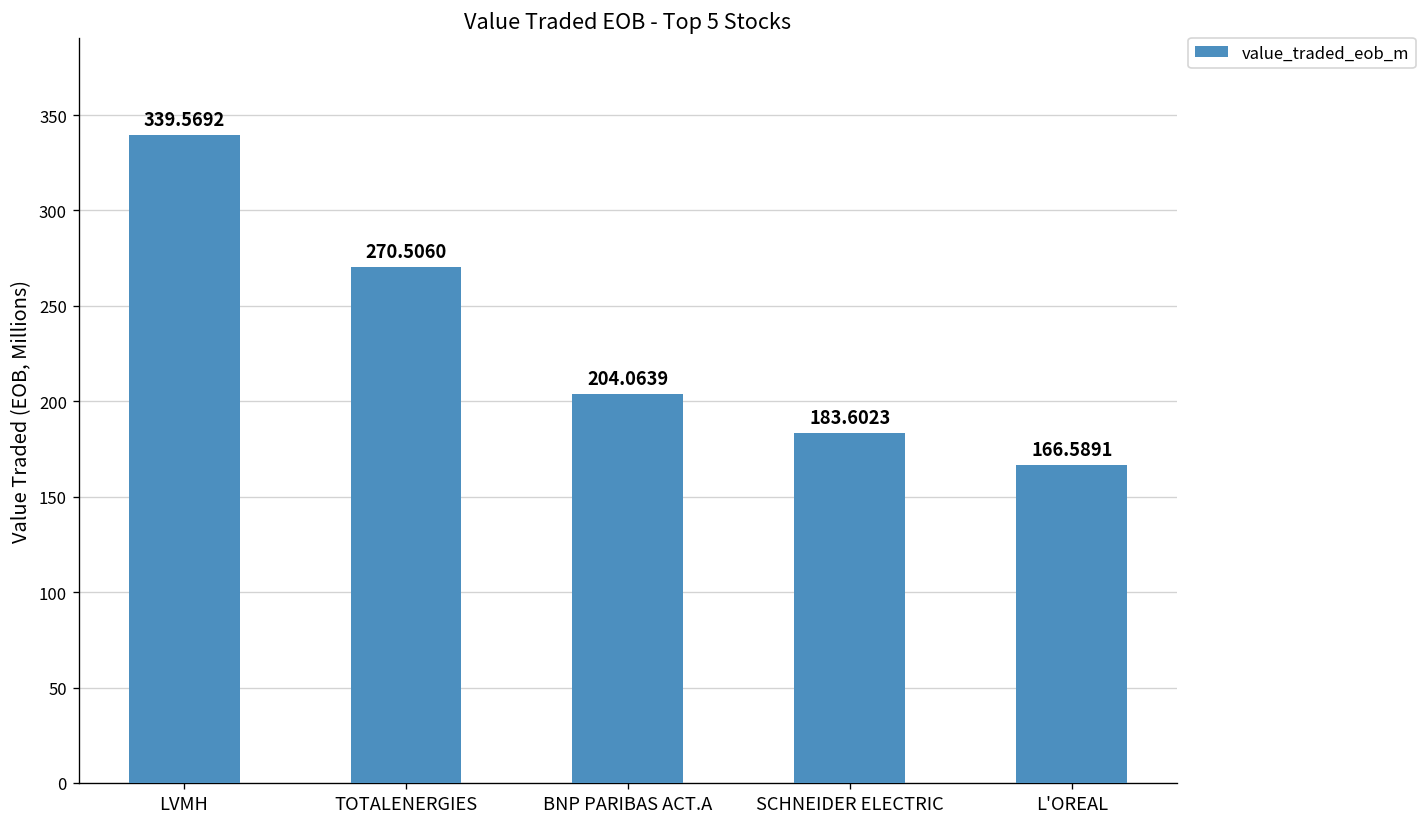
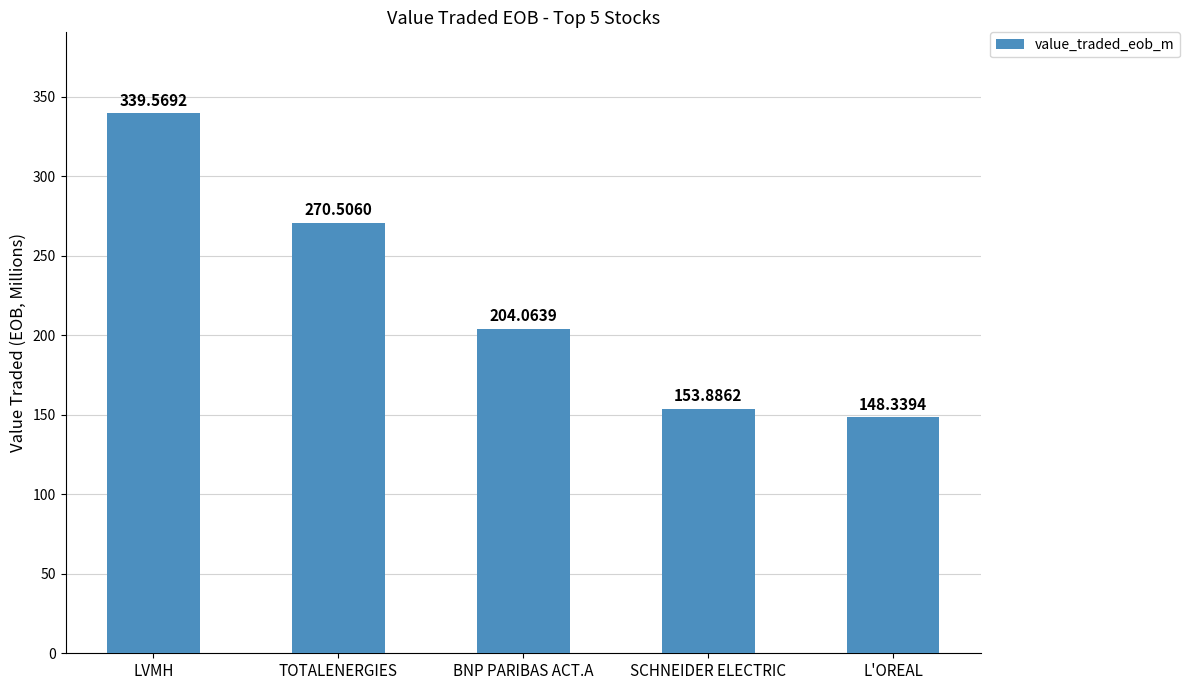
SCHNEIDER ELECTRIC: 183.6023 -> 153.8862
L'OREAL: 166.5891 -> 148.3394
